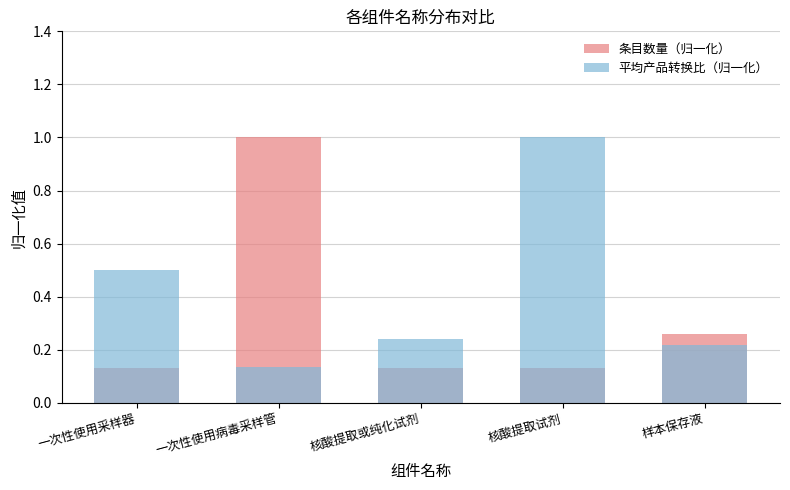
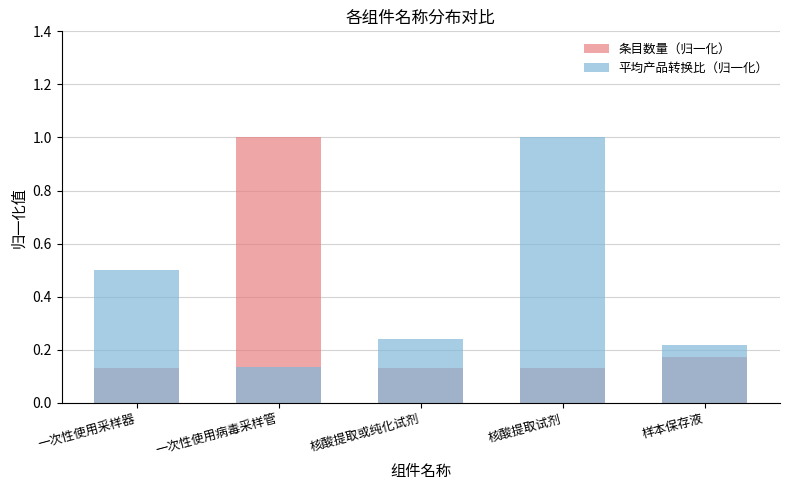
条目数量（归一化）, 样本保存液: 0.26 -> 0.17
